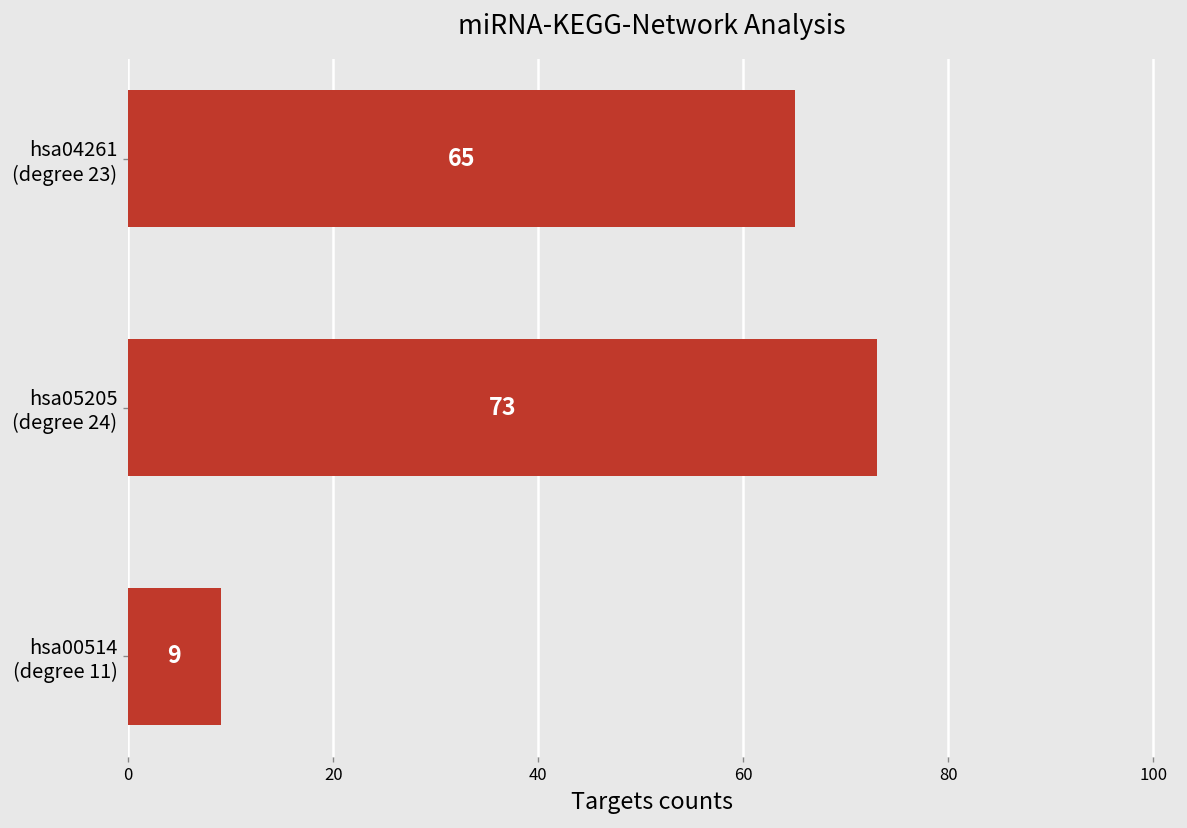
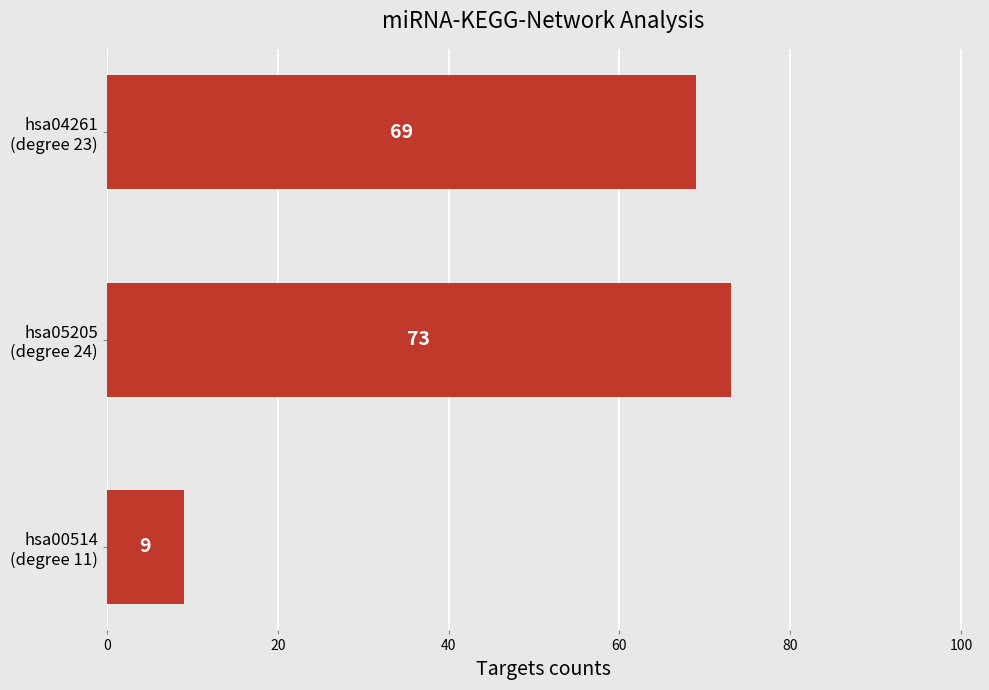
hsa04261 (degree 23): 65 -> 69
